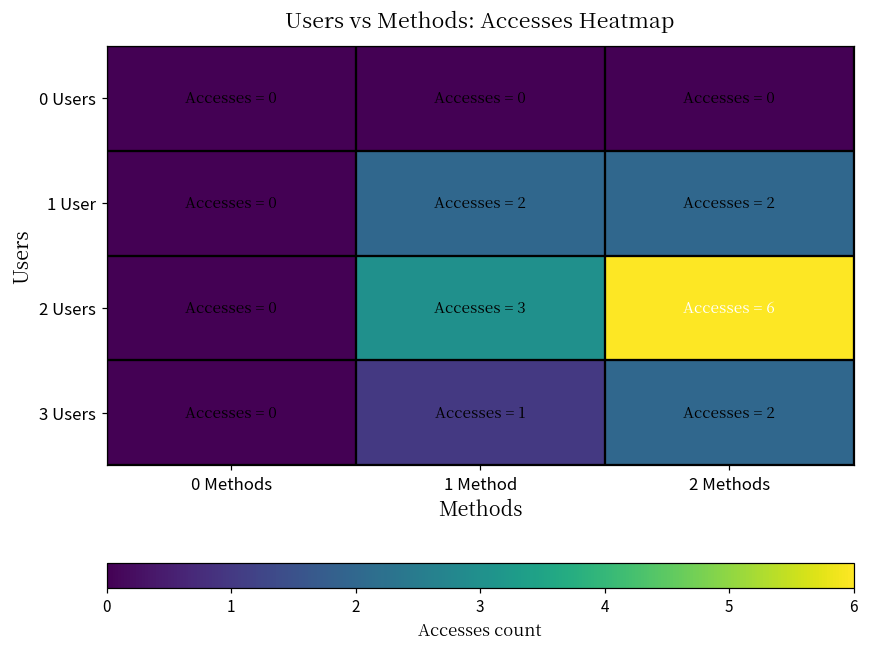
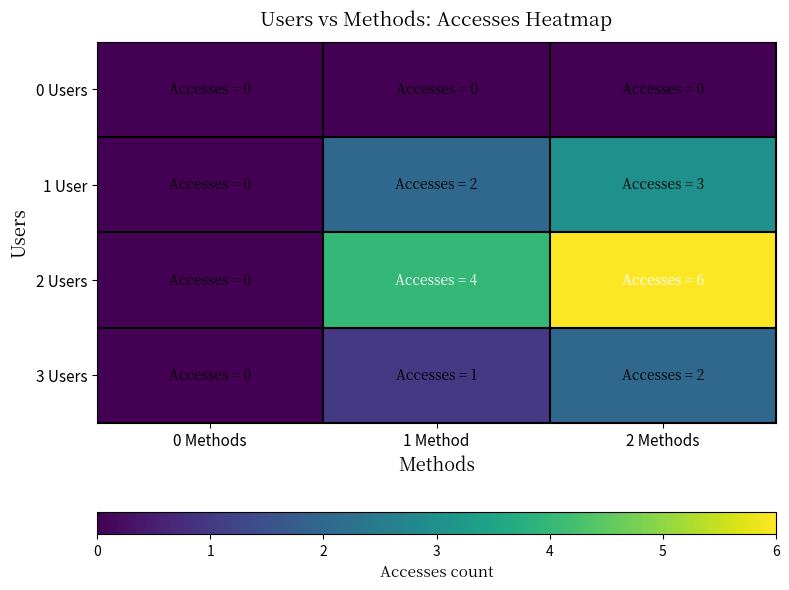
1 User, 2 Methods: 2 -> 3
2 Users, 1 Method: 3 -> 4
